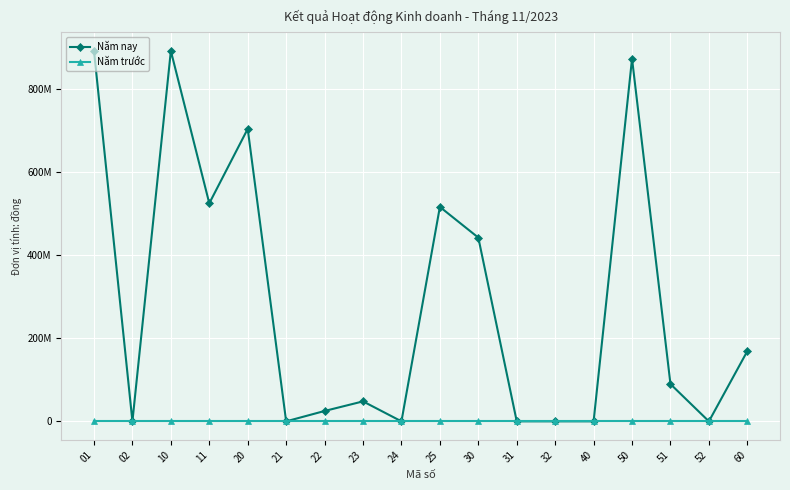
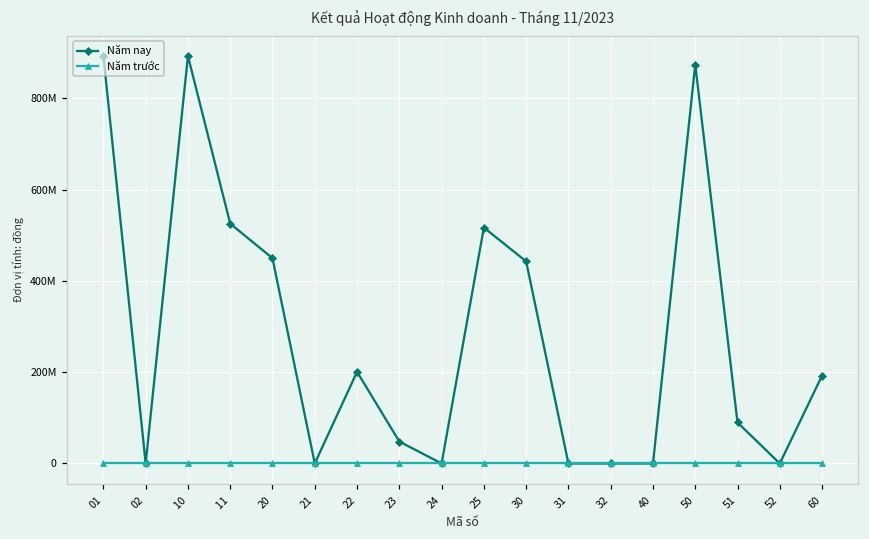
Năm nay, 20: 710000000 -> 450000000
Năm nay, 22: 30000000 -> 200000000
Năm nay, 60: 170000000 -> 190000000
